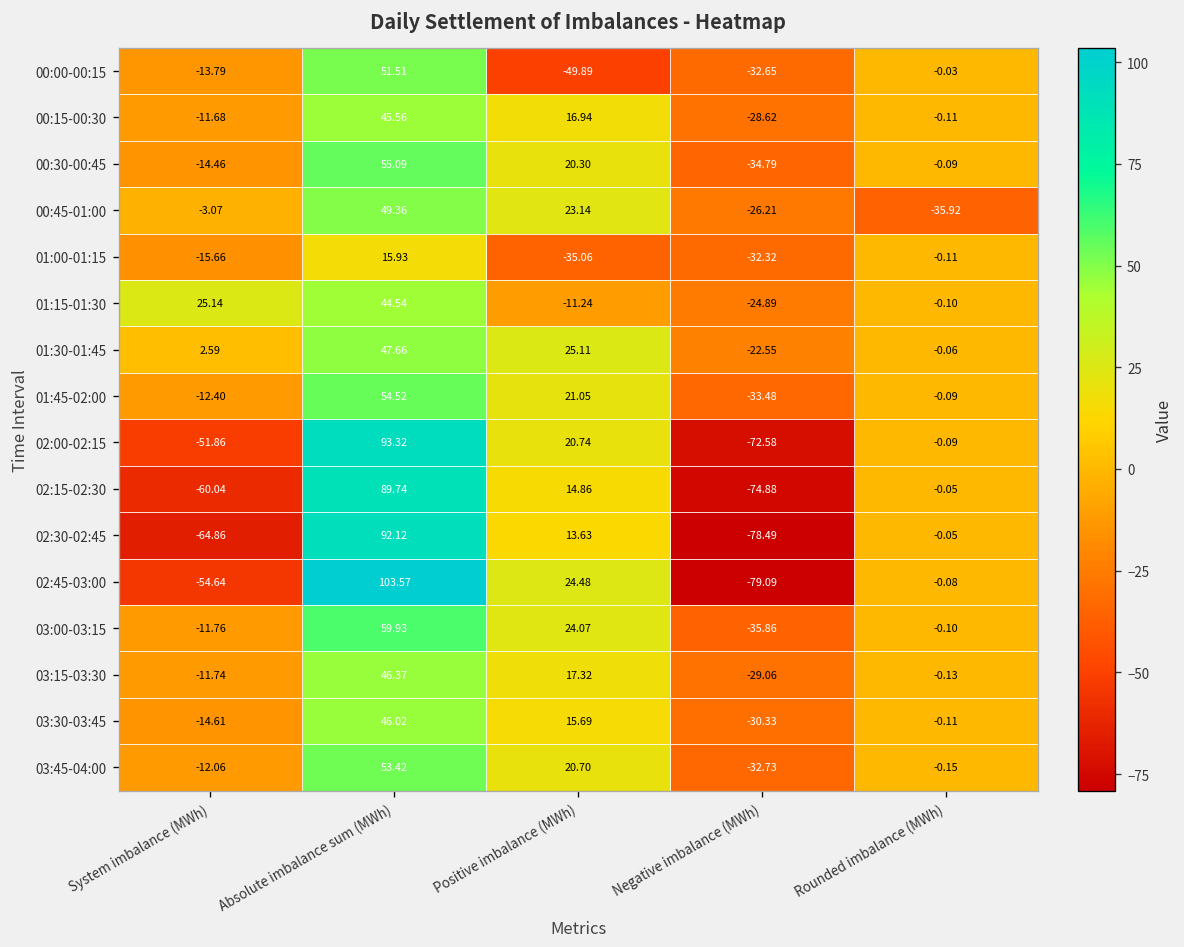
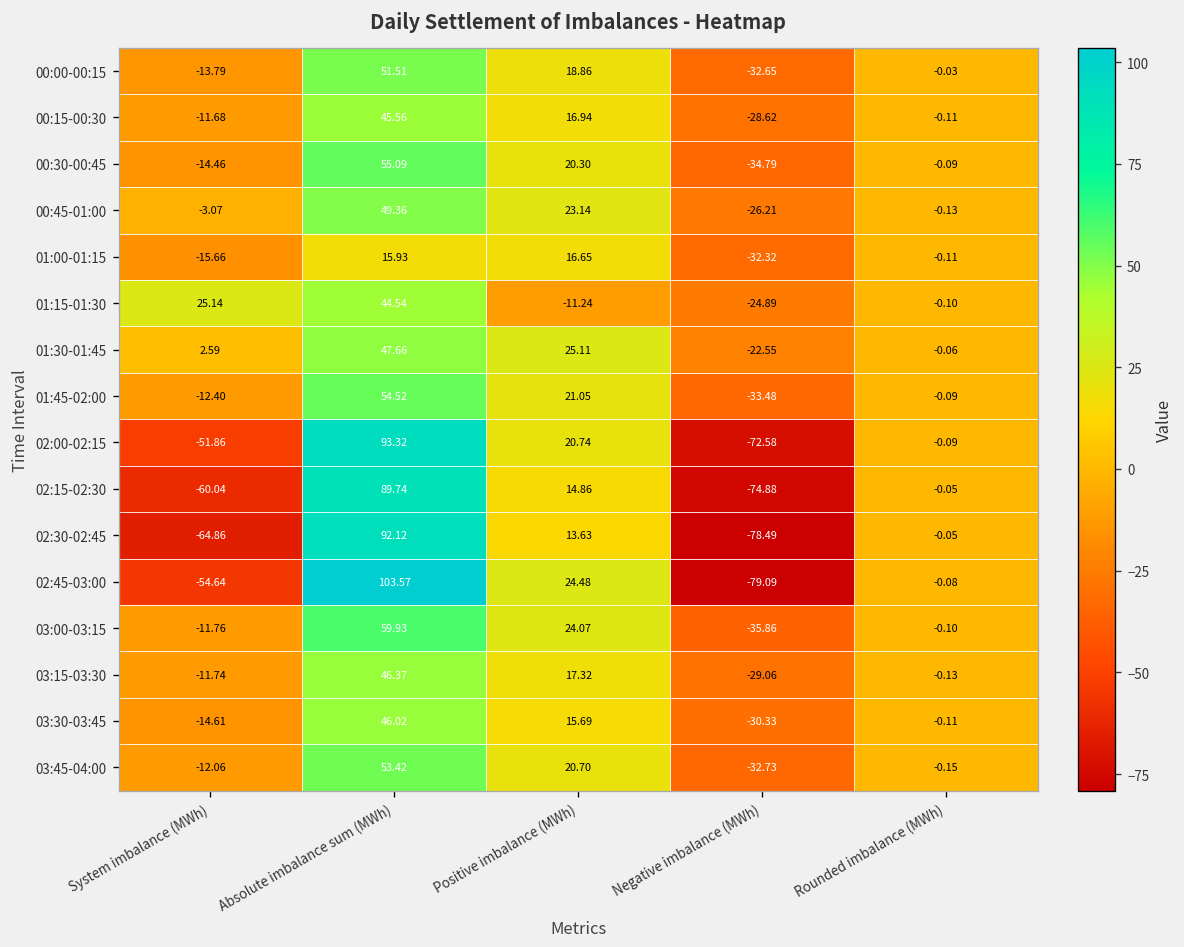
00:00-00:15, Positive imbalance (MWh): -49.89 -> 18.86
00:45-01:00, Rounded imbalance (MWh): -35.92 -> -0.13
01:00-01:15, Positive imbalance (MWh): -35.06 -> 16.65
